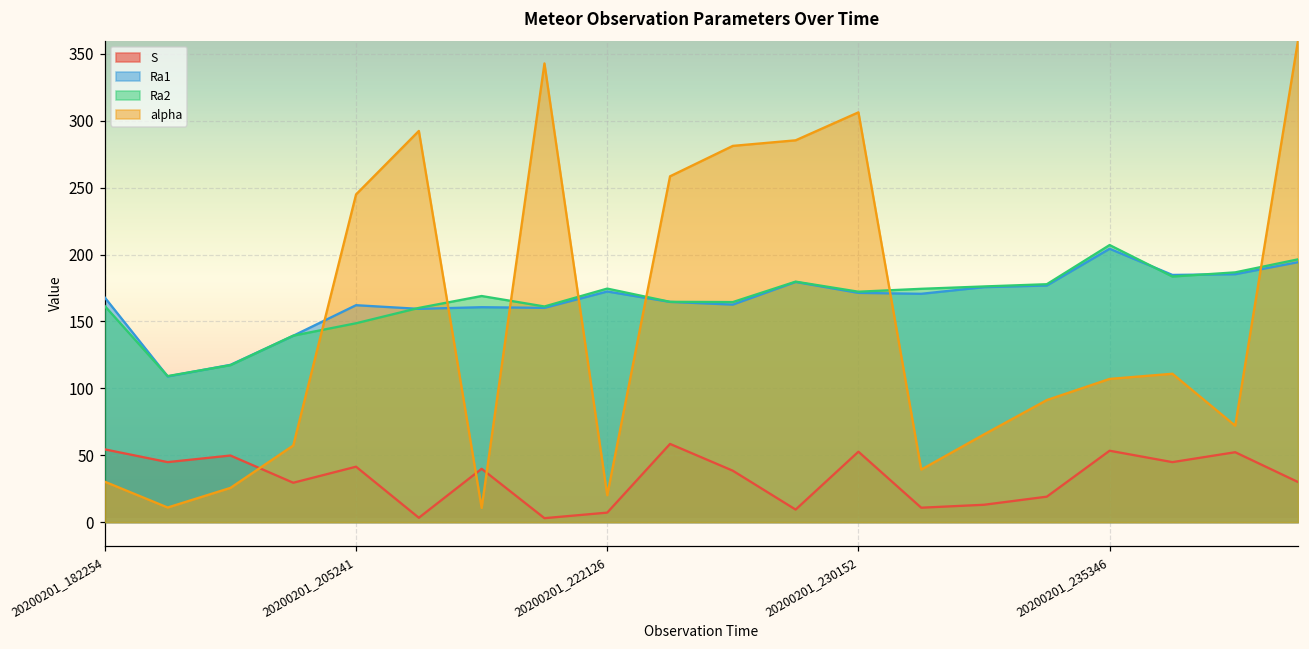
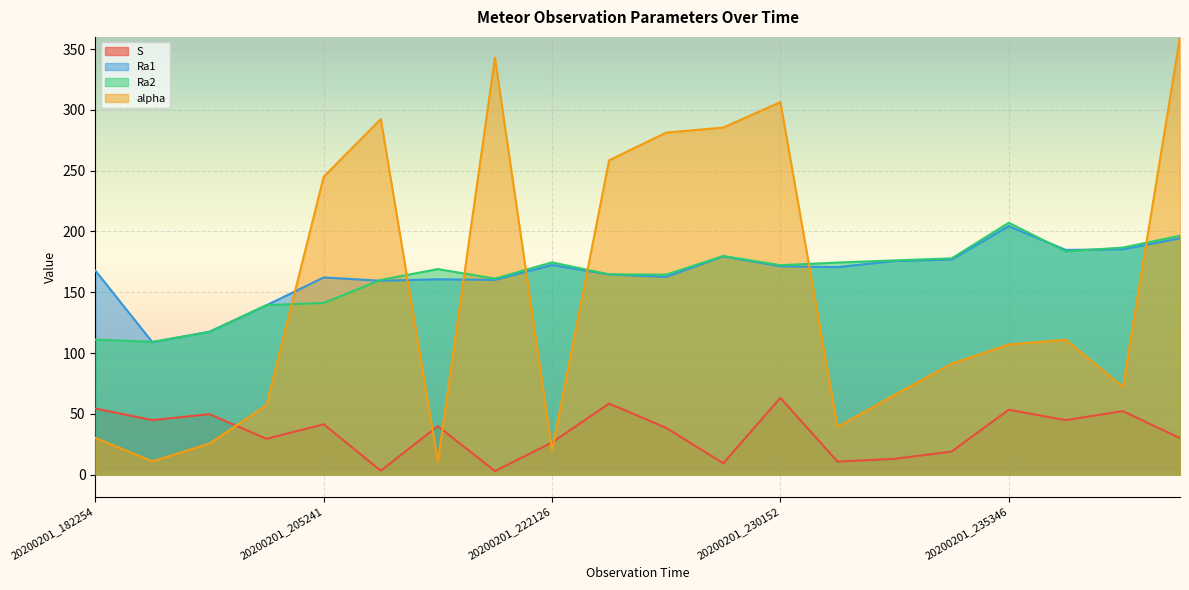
Ra2, 20200201_182254: 162 -> 111
Ra2, 20200201_205241: 149 -> 141
S, 20200201_222126: 7 -> 26
S, 20200201_230152: 53 -> 63
